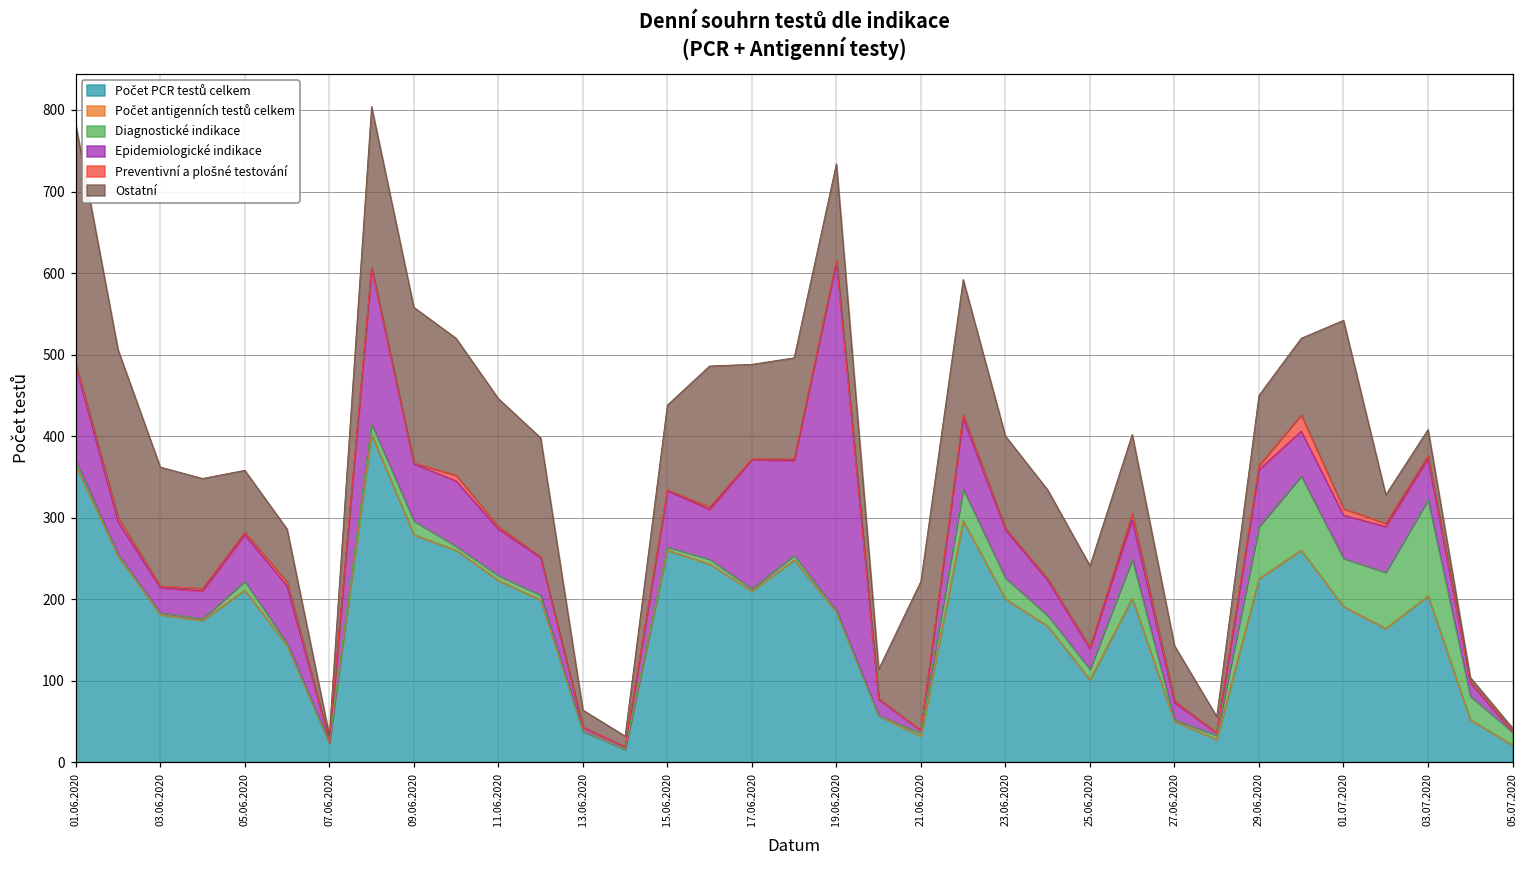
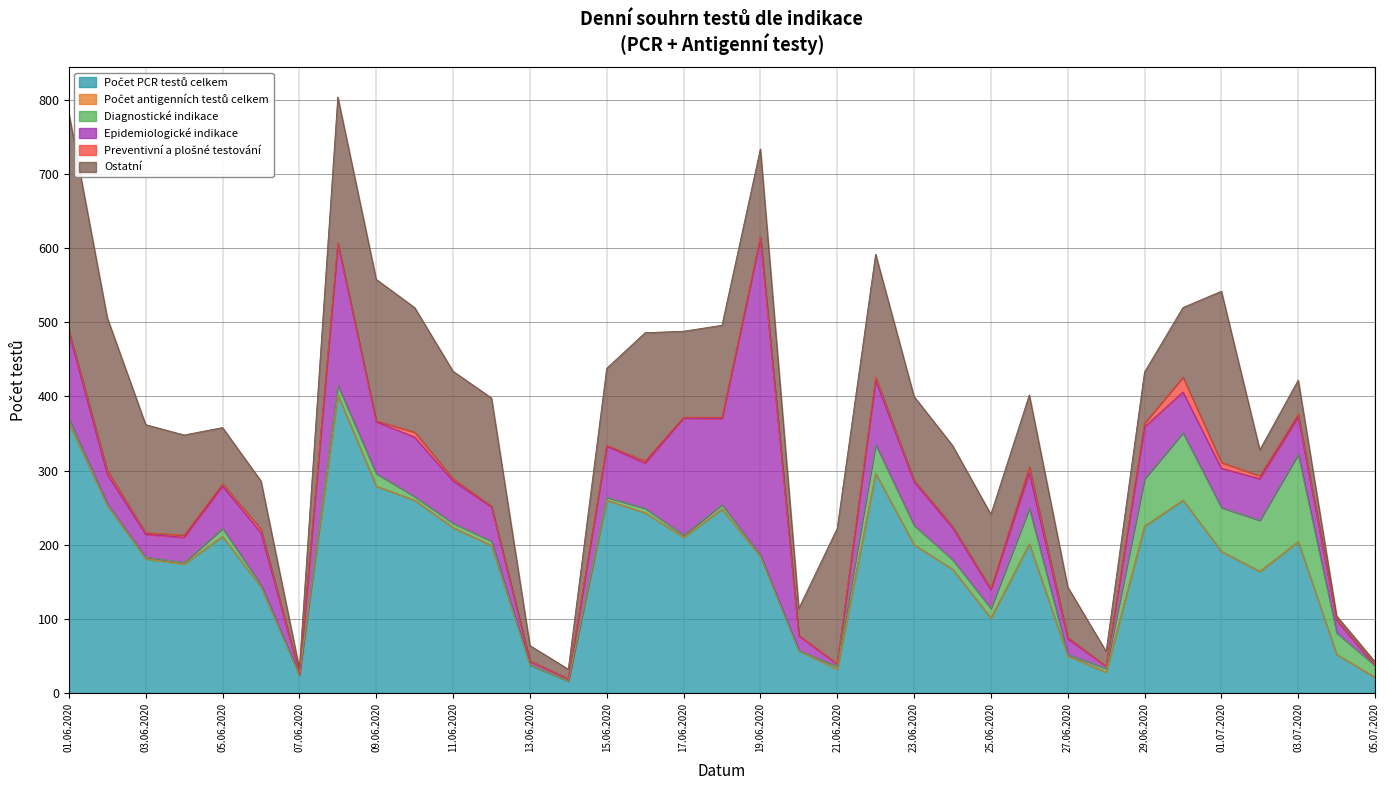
Ostatní, 11.06.2020: 160 -> 150
Ostatní, 29.06.2020: 90 -> 70
Ostatní, 03.07.2020: 30 -> 50
